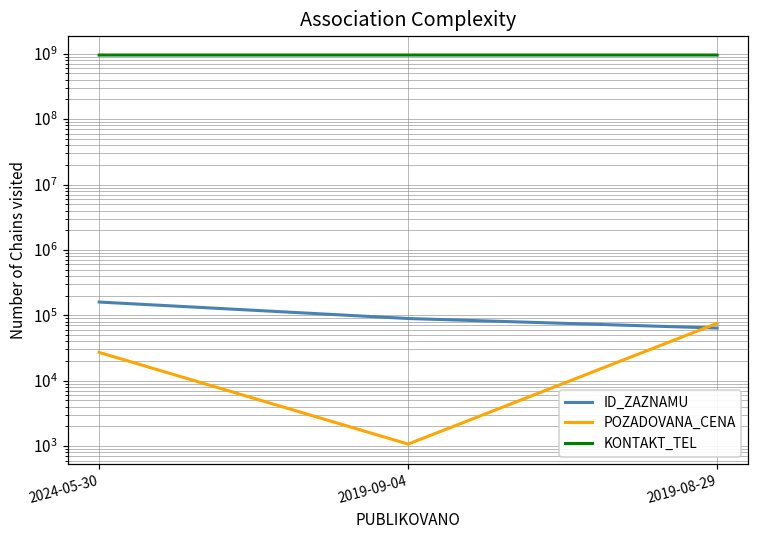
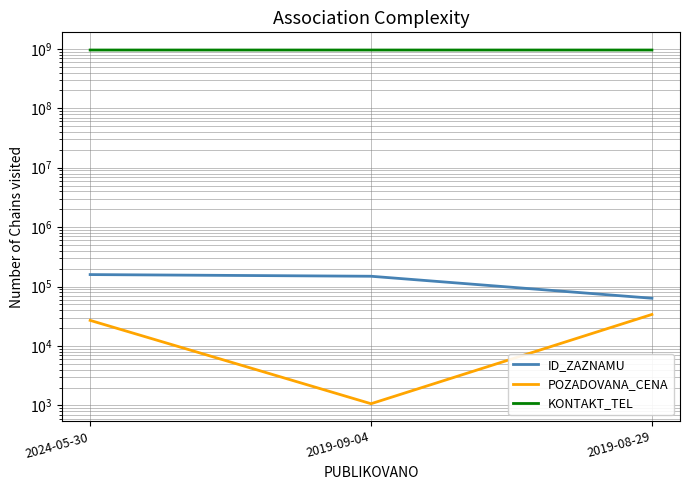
ID_ZAZNAMU, 2019-09-04: 90000 -> 150000
POZADOVANA_CENA, 2019-08-29: 80000 -> 30000
